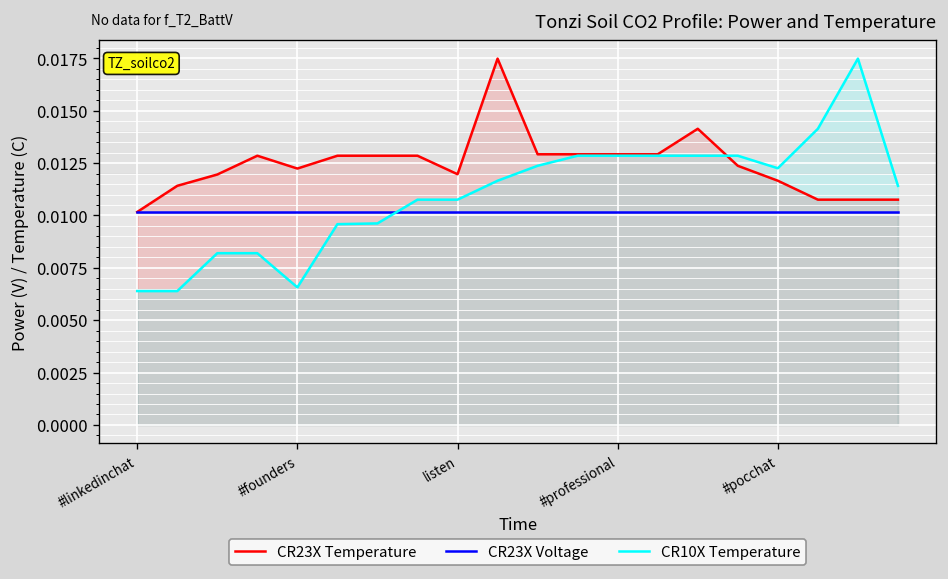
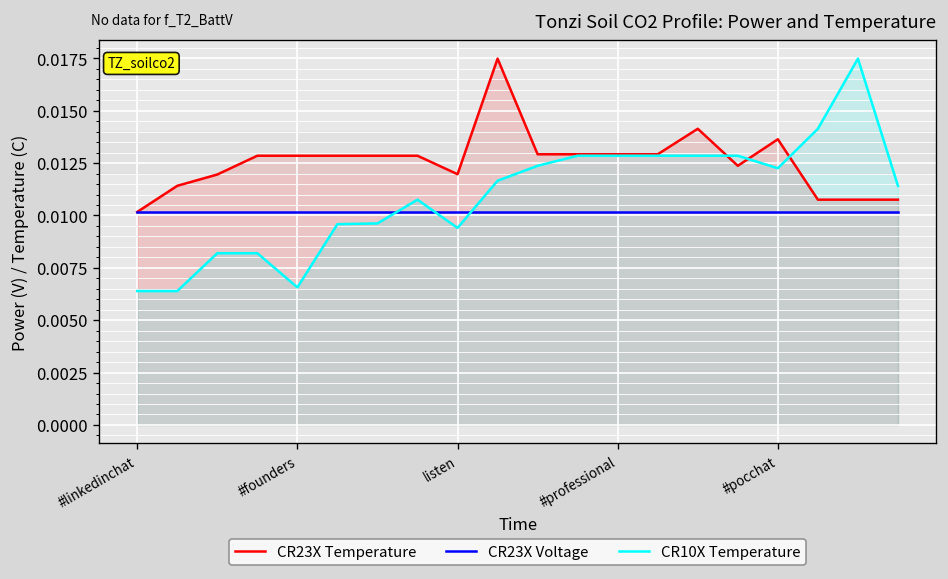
CR23X Temperature, #founders: 0.0122 -> 0.0129
CR10X Temperature, listen: 0.0108 -> 0.0094
CR23X Temperature, #pocchat: 0.0117 -> 0.0136
